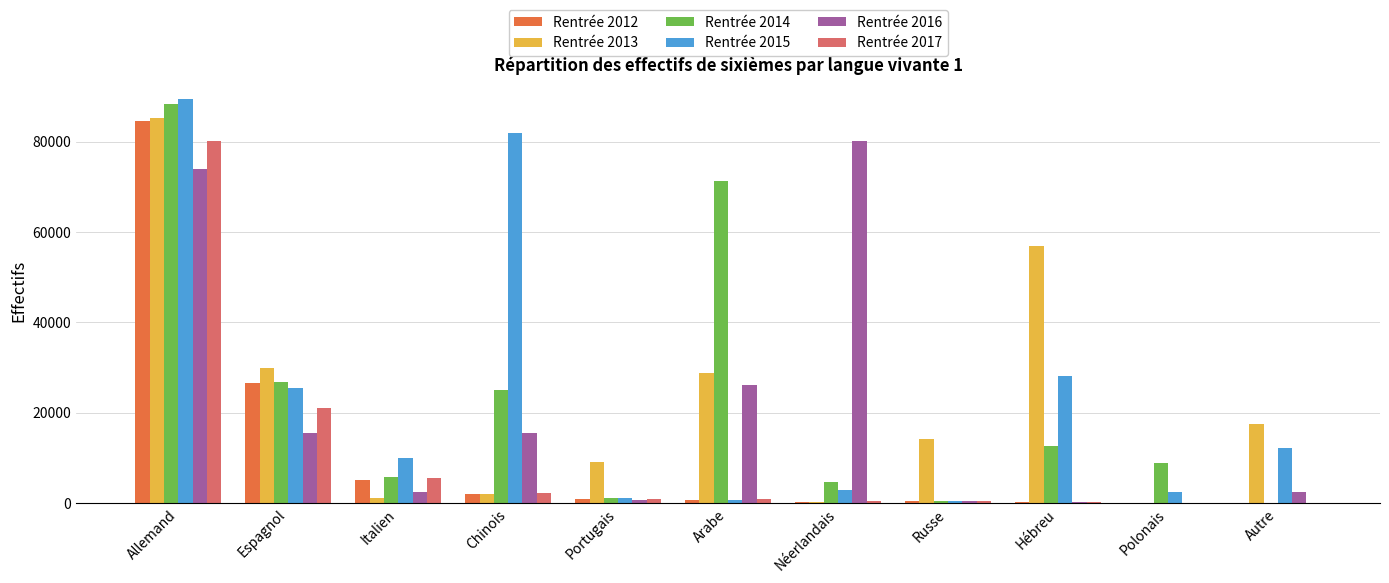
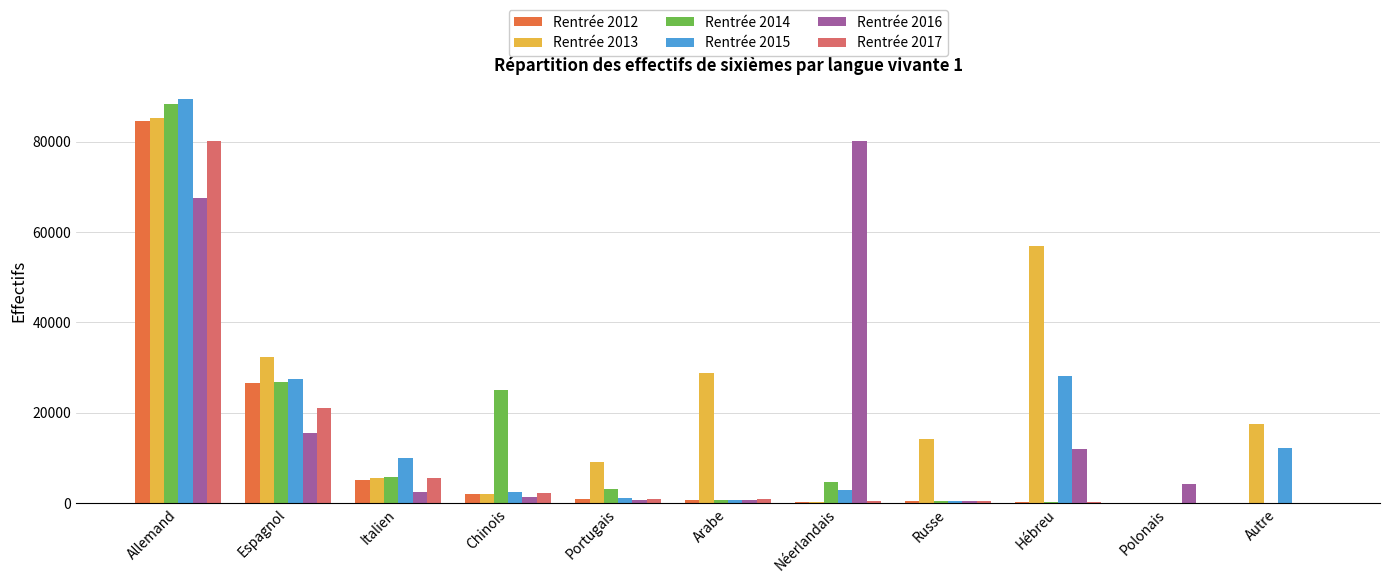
Rentrée 2016, Allemand: 74000 -> 68000
Rentrée 2013, Espagnol: 30000 -> 32000
Rentrée 2015, Espagnol: 25000 -> 28000
Rentrée 2013, Italien: 1000 -> 5000
Rentrée 2015, Chinois: 82000 -> 2000
Rentrée 2016, Chinois: 16000 -> 1000
Rentrée 2014, Portugais: 1000 -> 3000
Rentrée 2014, Arabe: 71000 -> 1000
Rentrée 2016, Arabe: 26000 -> 1000
Rentrée 2014, Hébreu: 13000 -> 0
Rentrée 2016, Hébreu: 0 -> 12000
Rentrée 2014, Polonais: 9000 -> 0
Rentrée 2015, Polonais: 2000 -> 0
Rentrée 2016, Polonais: 0 -> 4000
Rentrée 2016, Autre: 2000 -> 0
